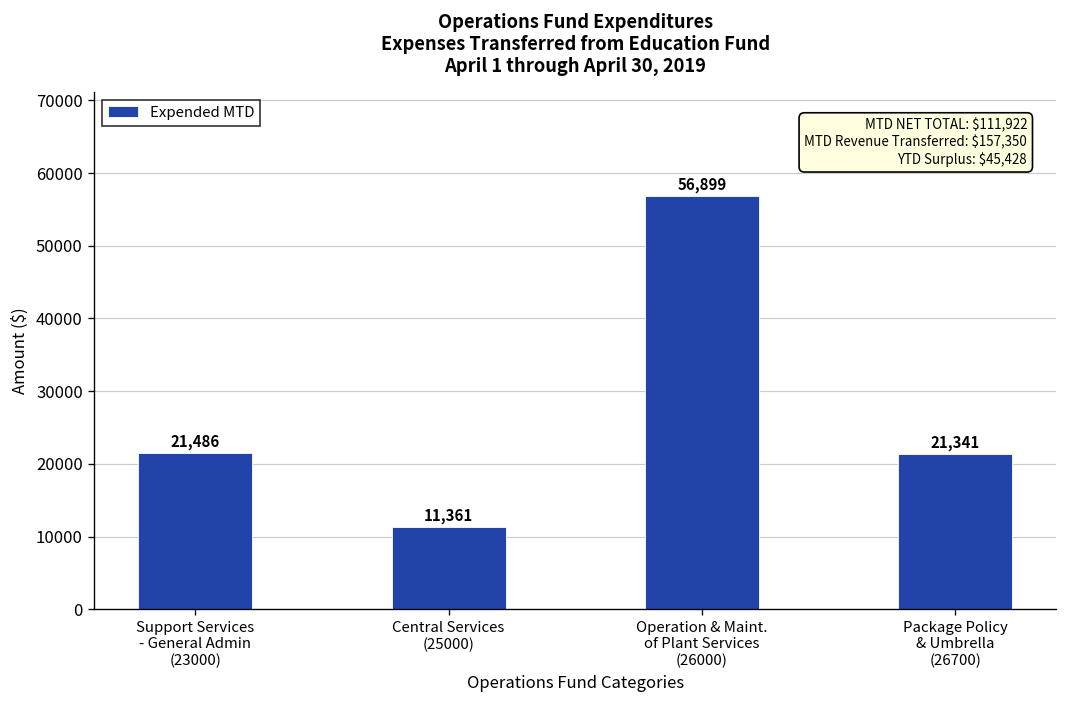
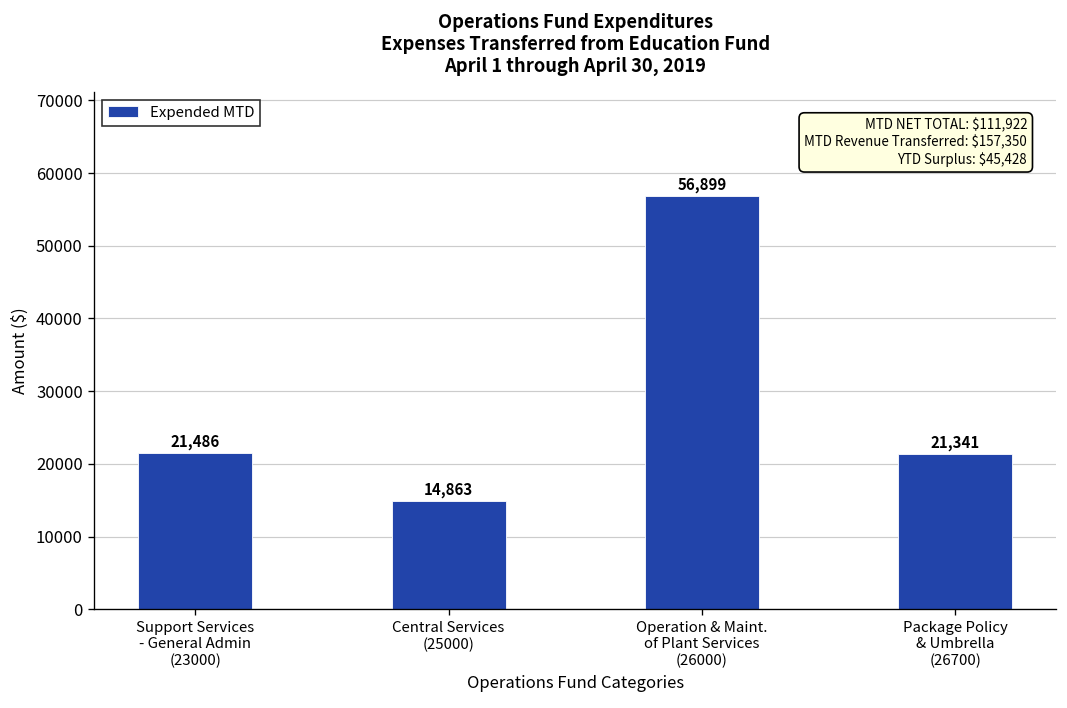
Central Services (25000): 11,361 -> 14,863
